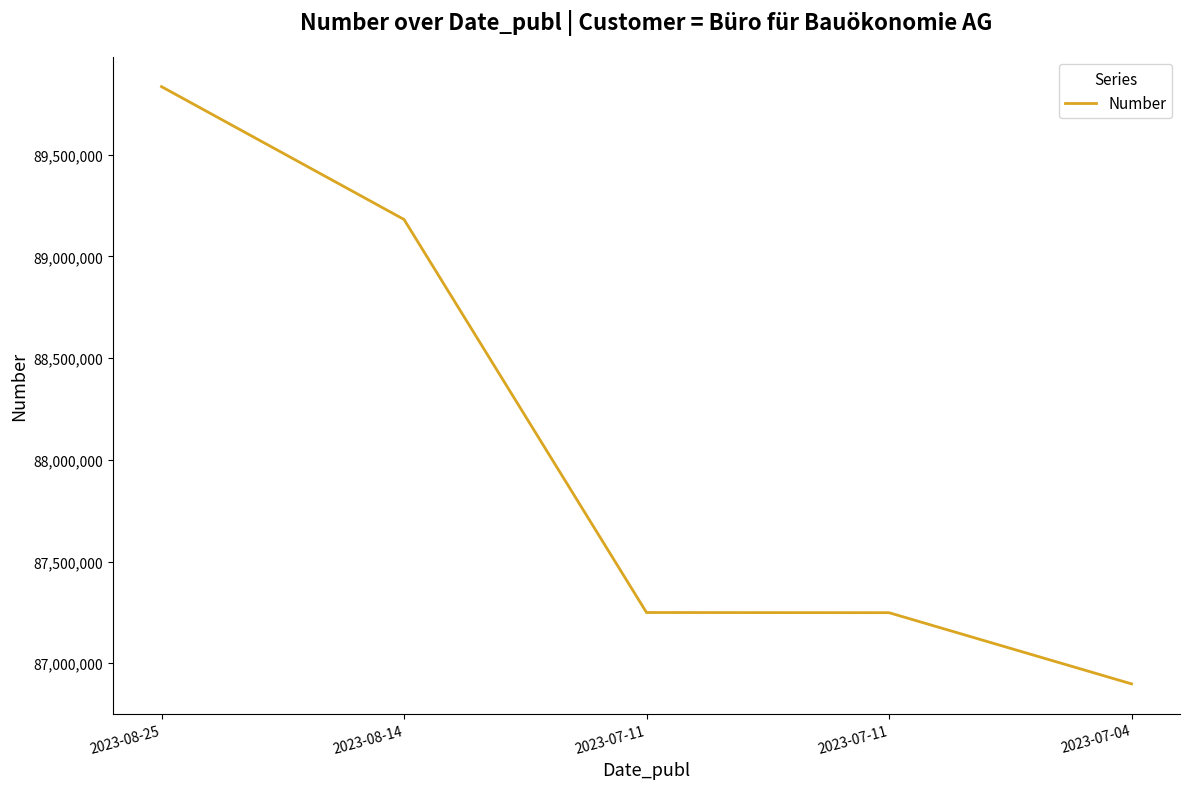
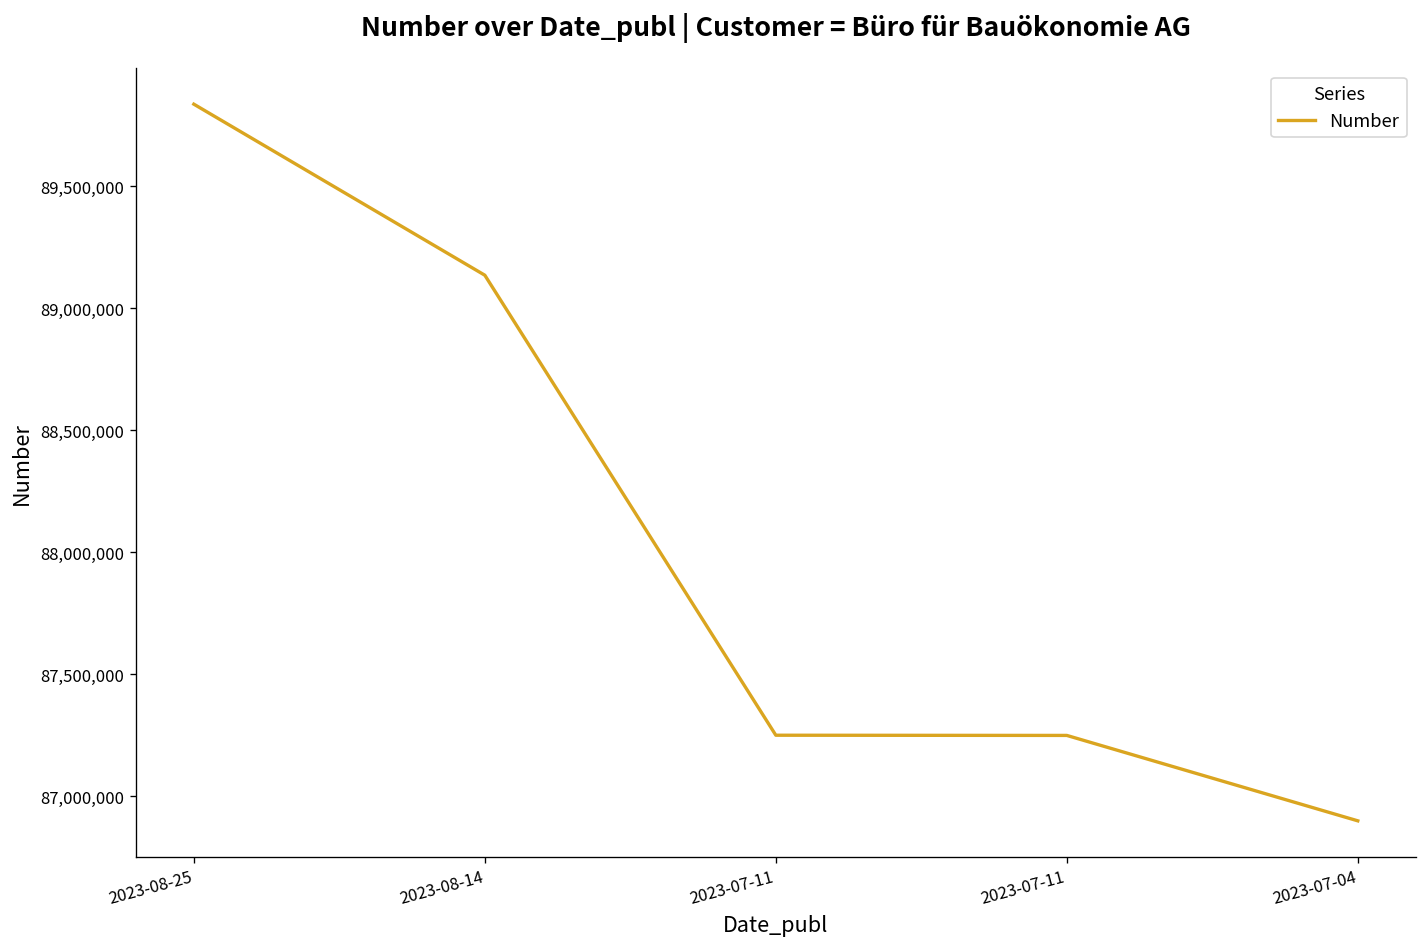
2023-08-14: 89,180,000 -> 89,130,000
